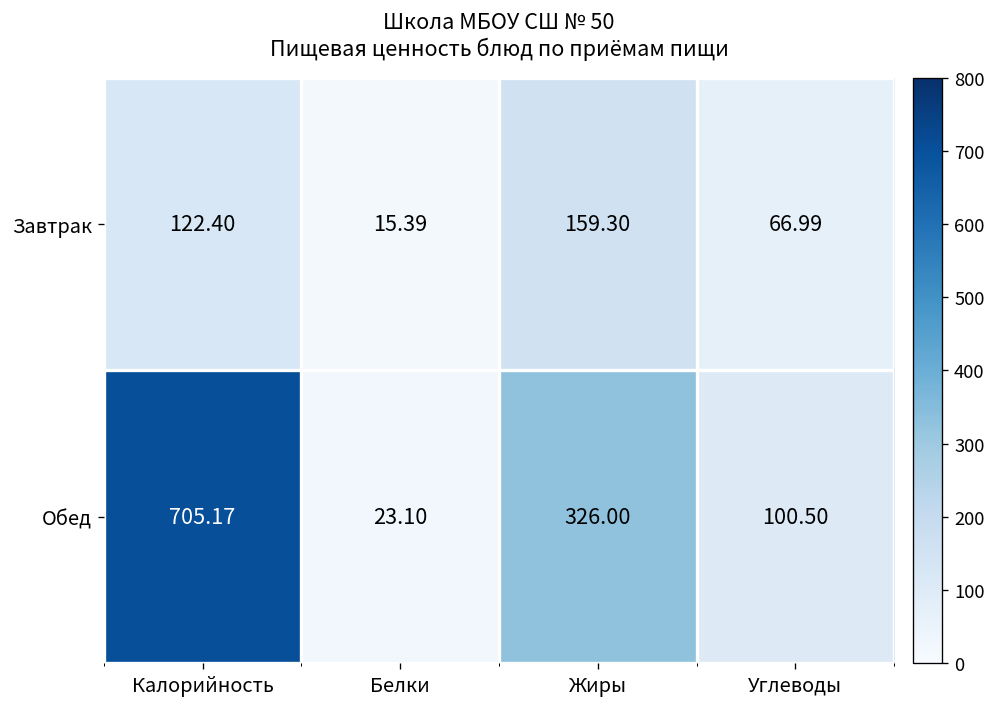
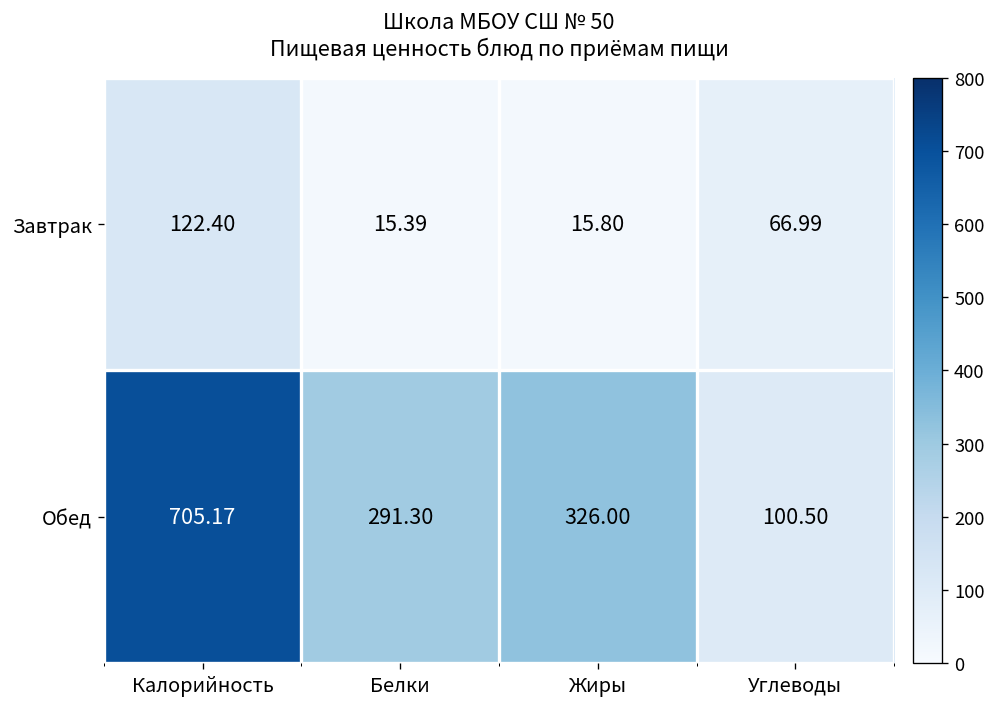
Завтрак, Жиры: 159.30 -> 15.80
Обед, Белки: 23.10 -> 291.30
